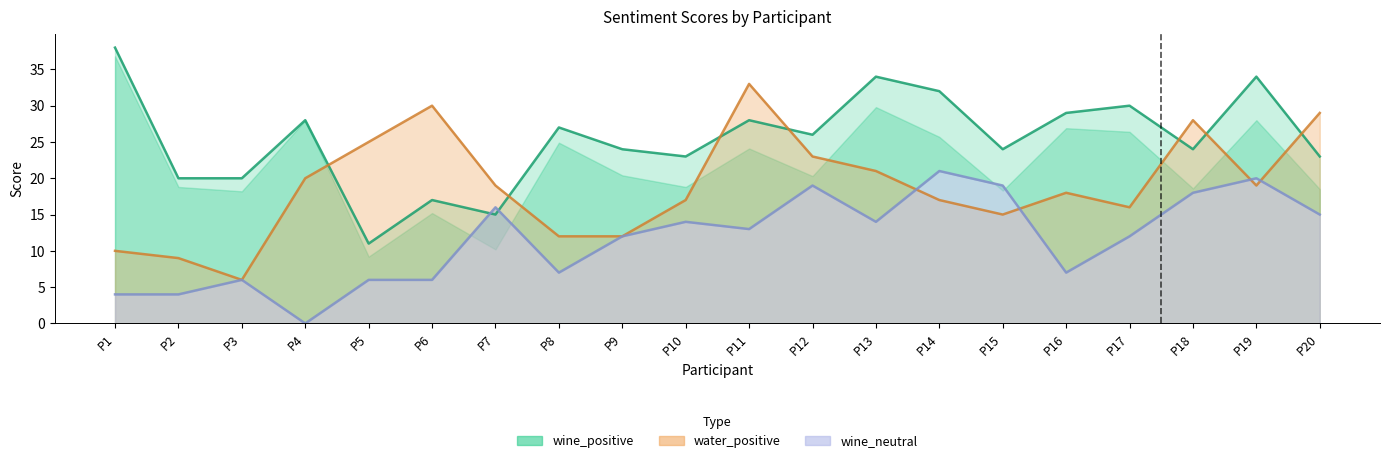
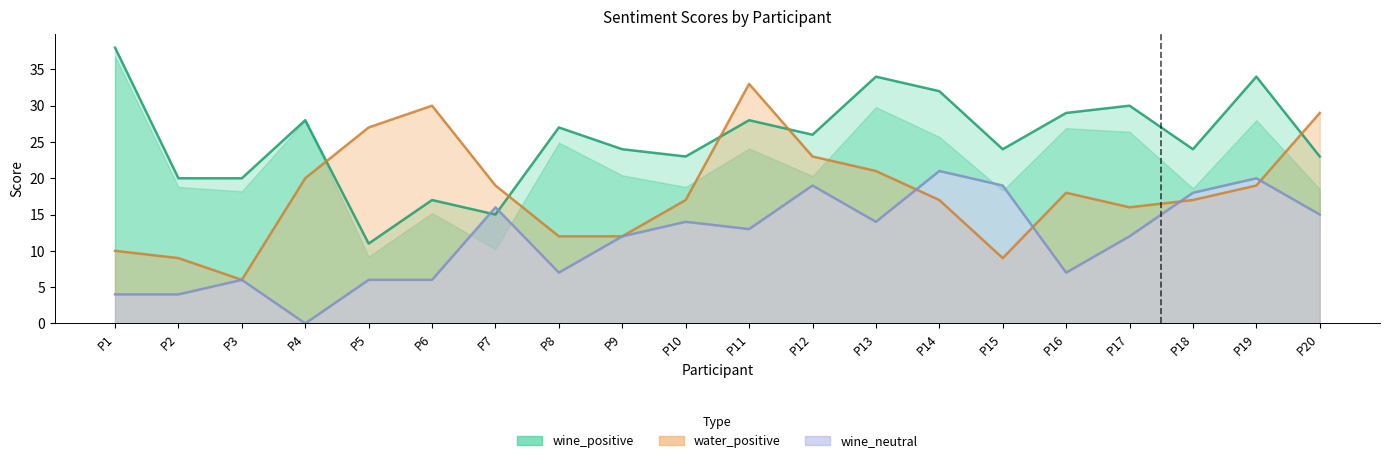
water_positive, P5: 25 -> 27
water_positive, P15: 15 -> 9
water_positive, P18: 28 -> 17
